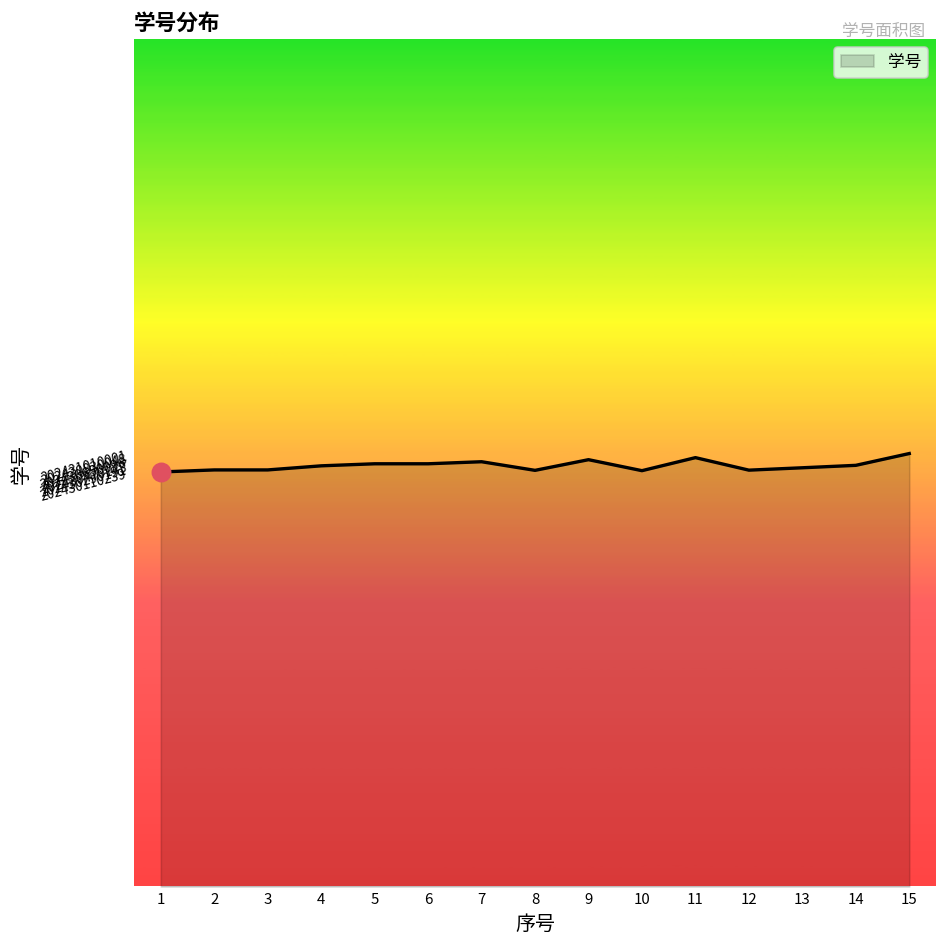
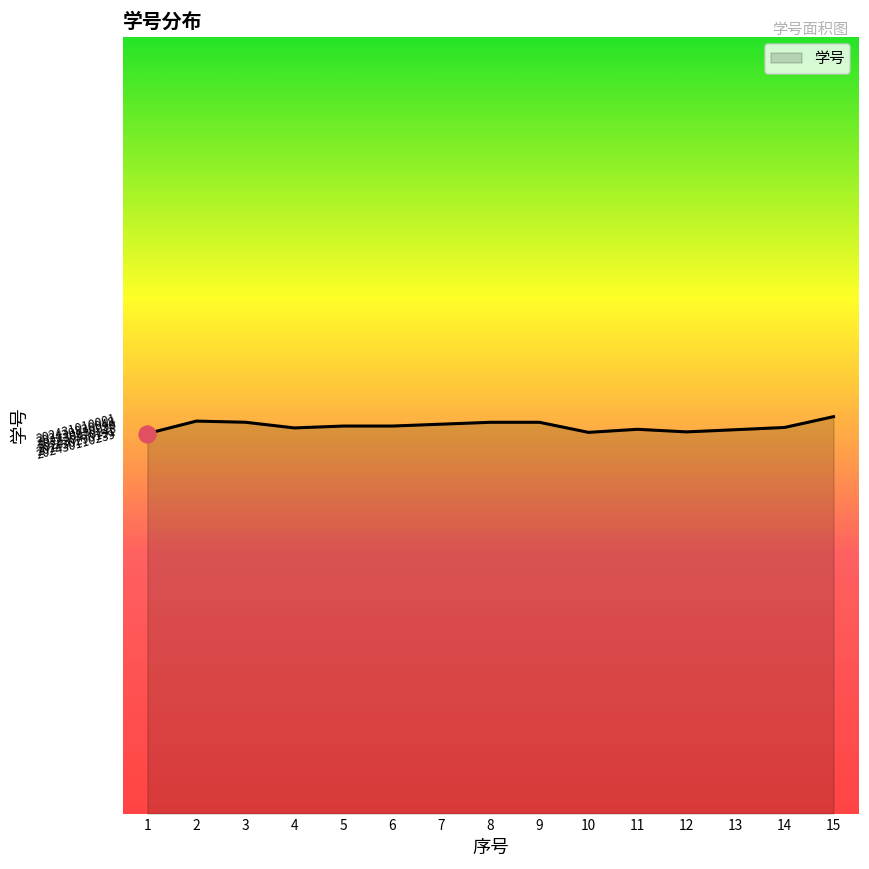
学号, 2: 202430200000 -> 202430800000
学号, 3: 202430200000 -> 202430700000
学号, 8: 202430200000 -> 202430700000
学号, 11: 202430800000 -> 202430300000
